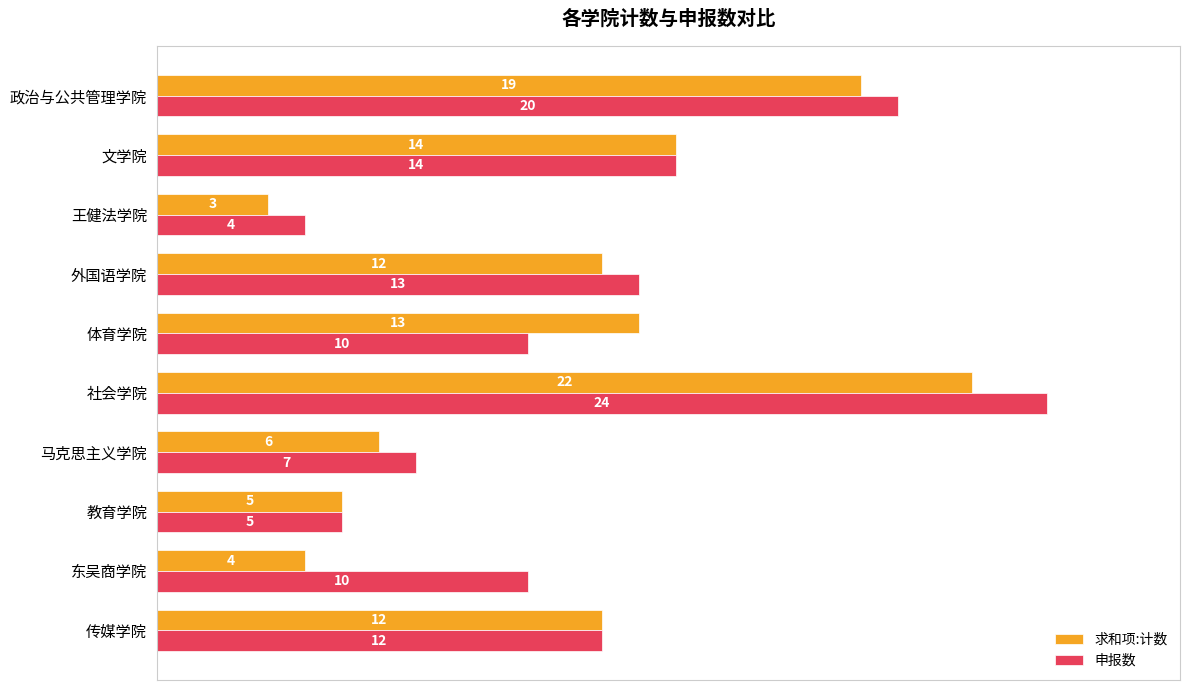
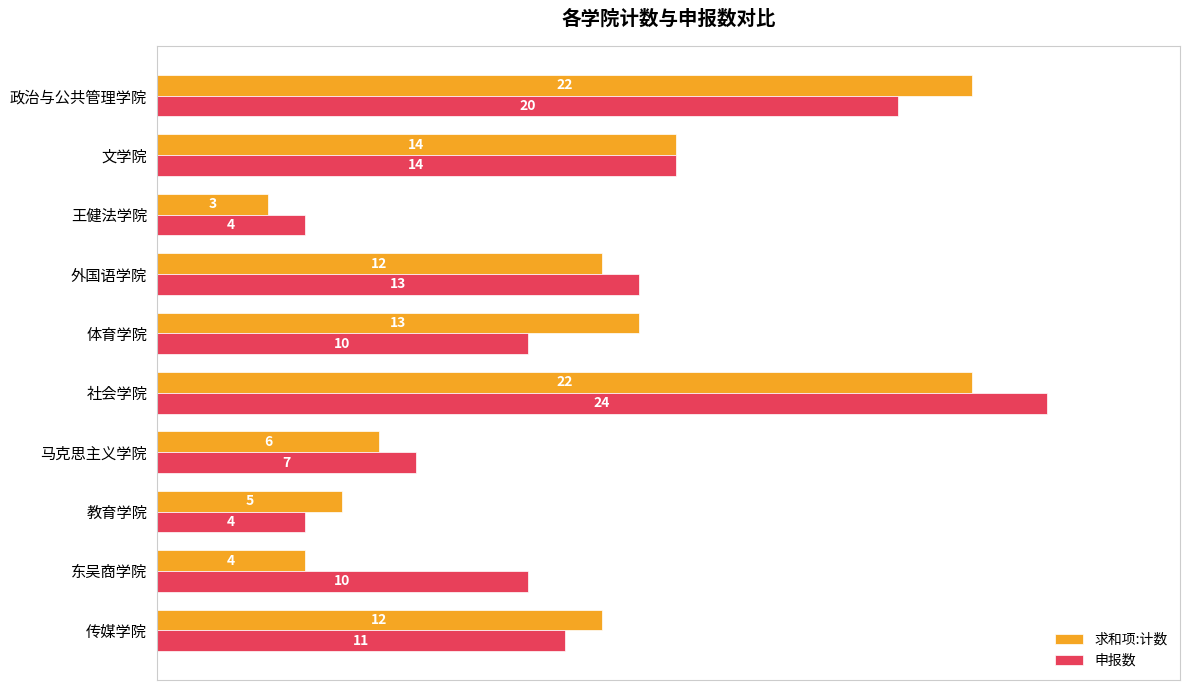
求和项:计数, 政治与公共管理学院: 19 -> 22
申报数, 教育学院: 5 -> 4
申报数, 传媒学院: 12 -> 11
